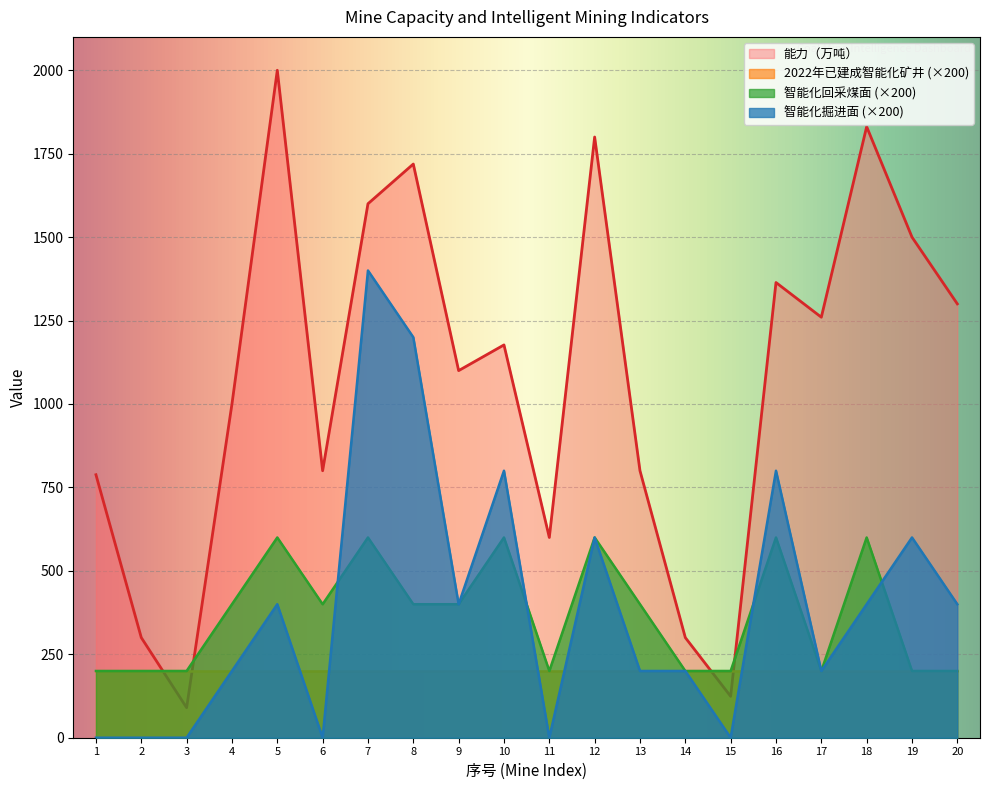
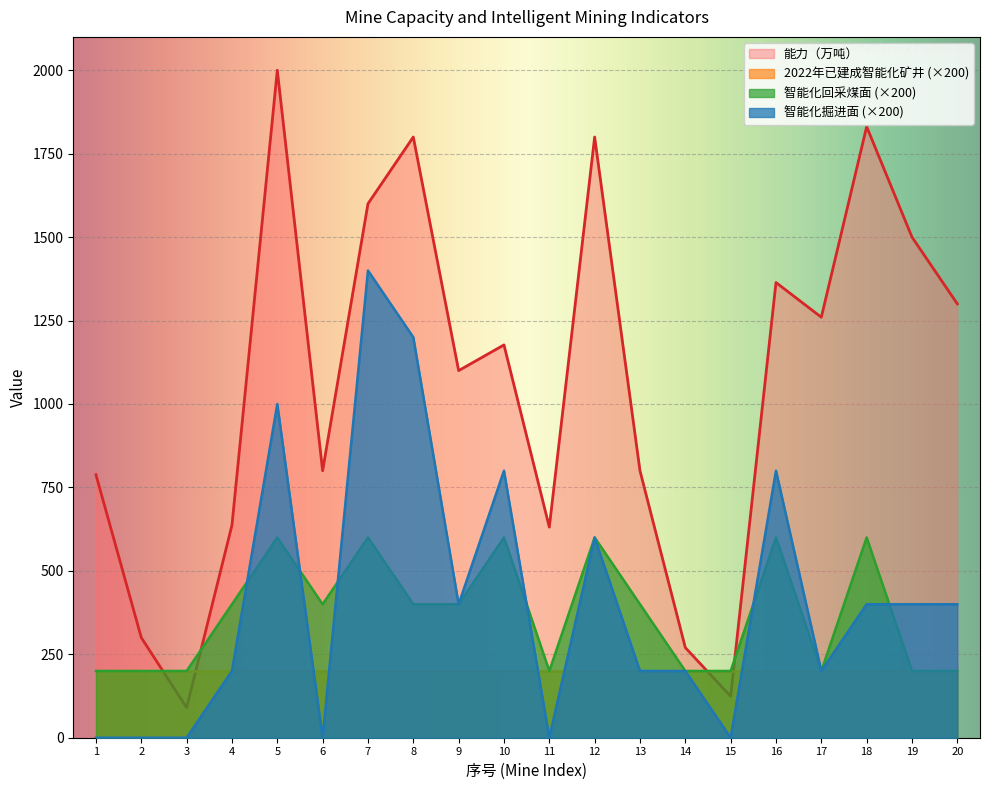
能力（万吨）, 4: 1000 -> 640
智能化掘进面 (×200), 5: 400 -> 1000
能力（万吨）, 8: 1720 -> 1800
能力（万吨）, 11: 600 -> 630
能力（万吨）, 14: 300 -> 270
智能化掘进面 (×200), 19: 600 -> 400
